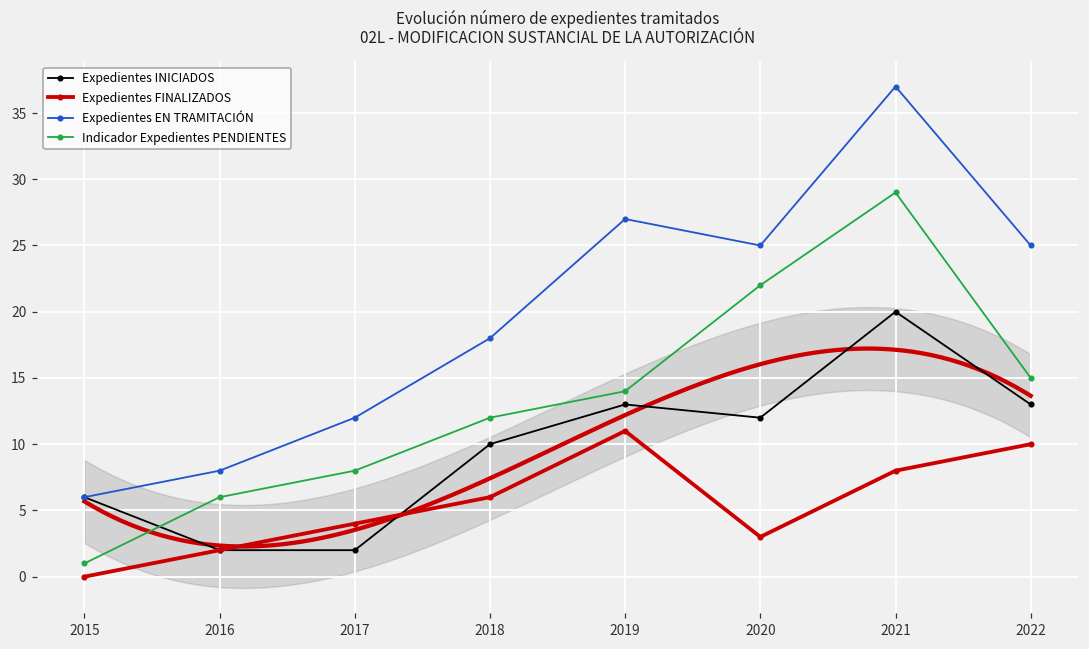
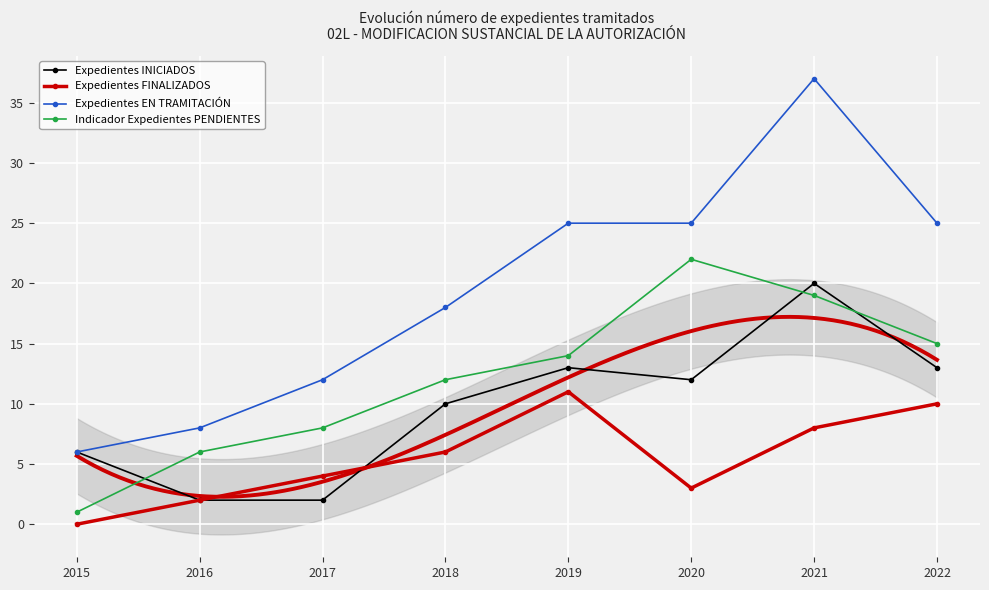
Expedientes EN TRAMITACIÓN, 2019: 27 -> 25
Indicador Expedientes PENDIENTES, 2021: 29 -> 19
